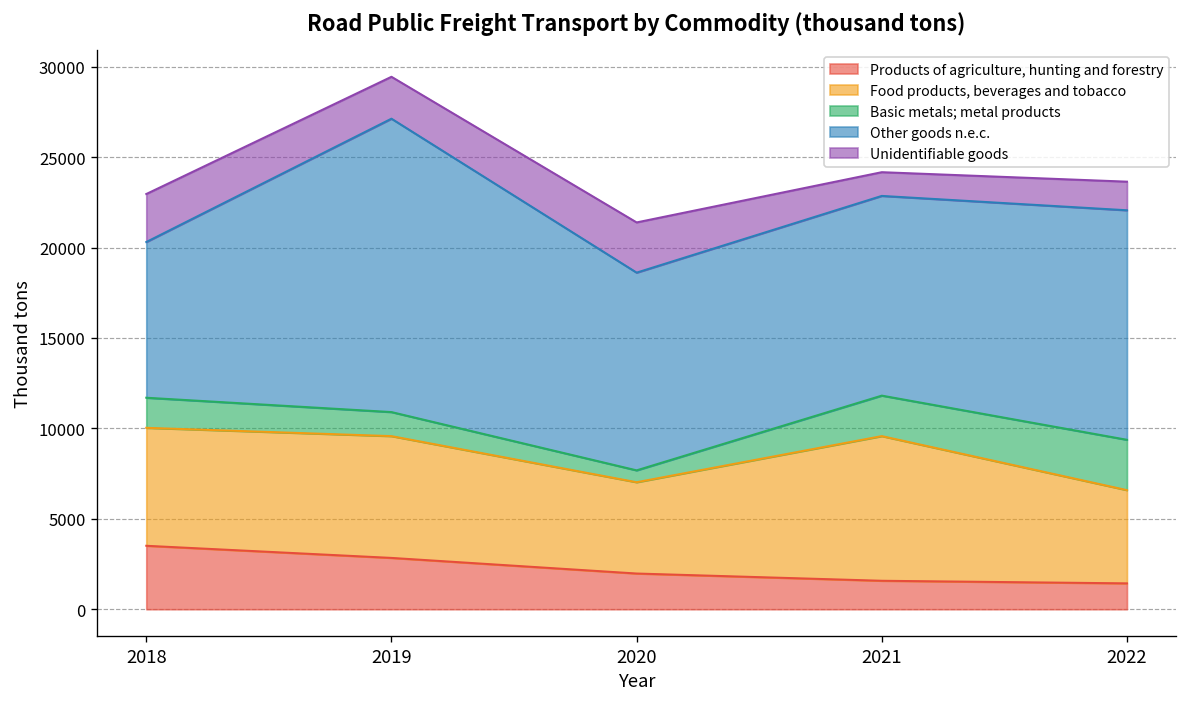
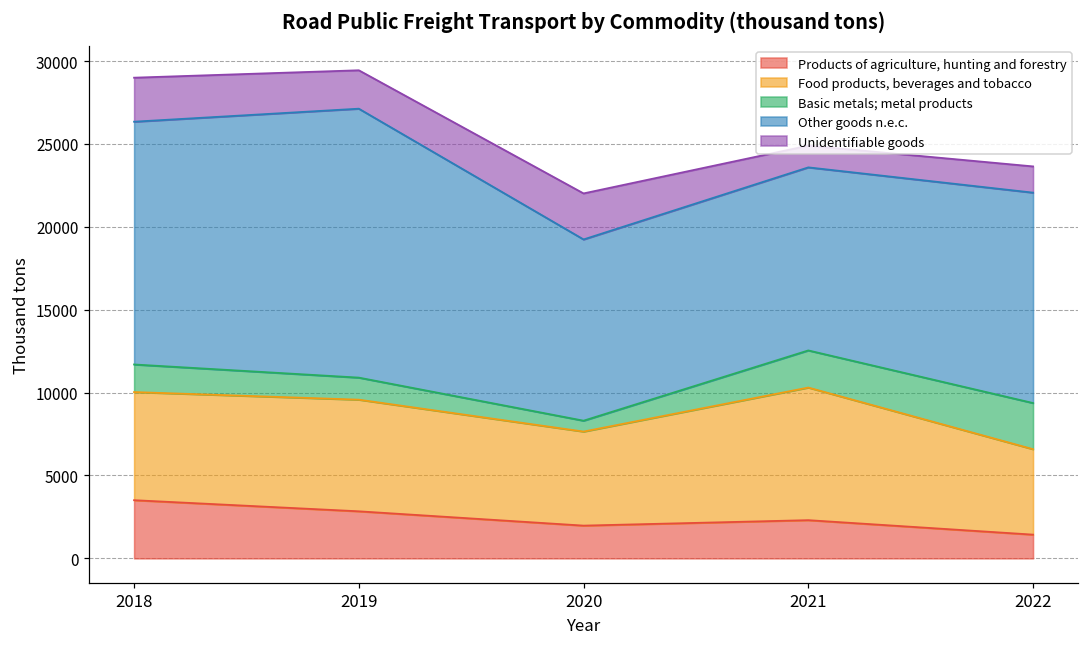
Other goods n.e.c., 2018: 8600 -> 14600
Food products, beverages and tobacco, 2020: 5000 -> 5700
Products of agriculture, hunting and forestry, 2021: 1600 -> 2300
